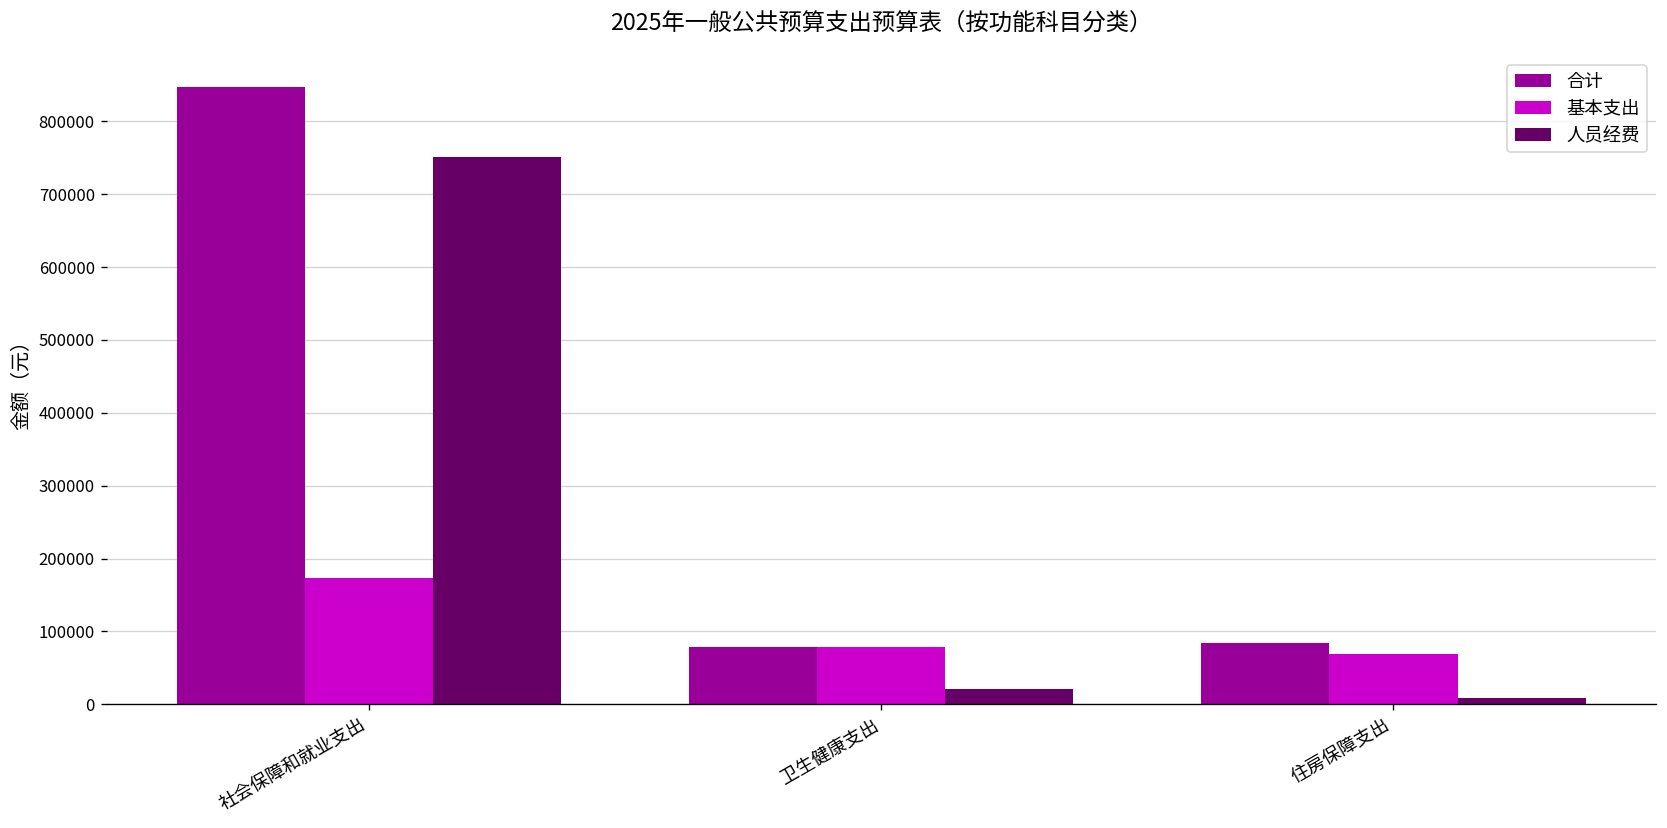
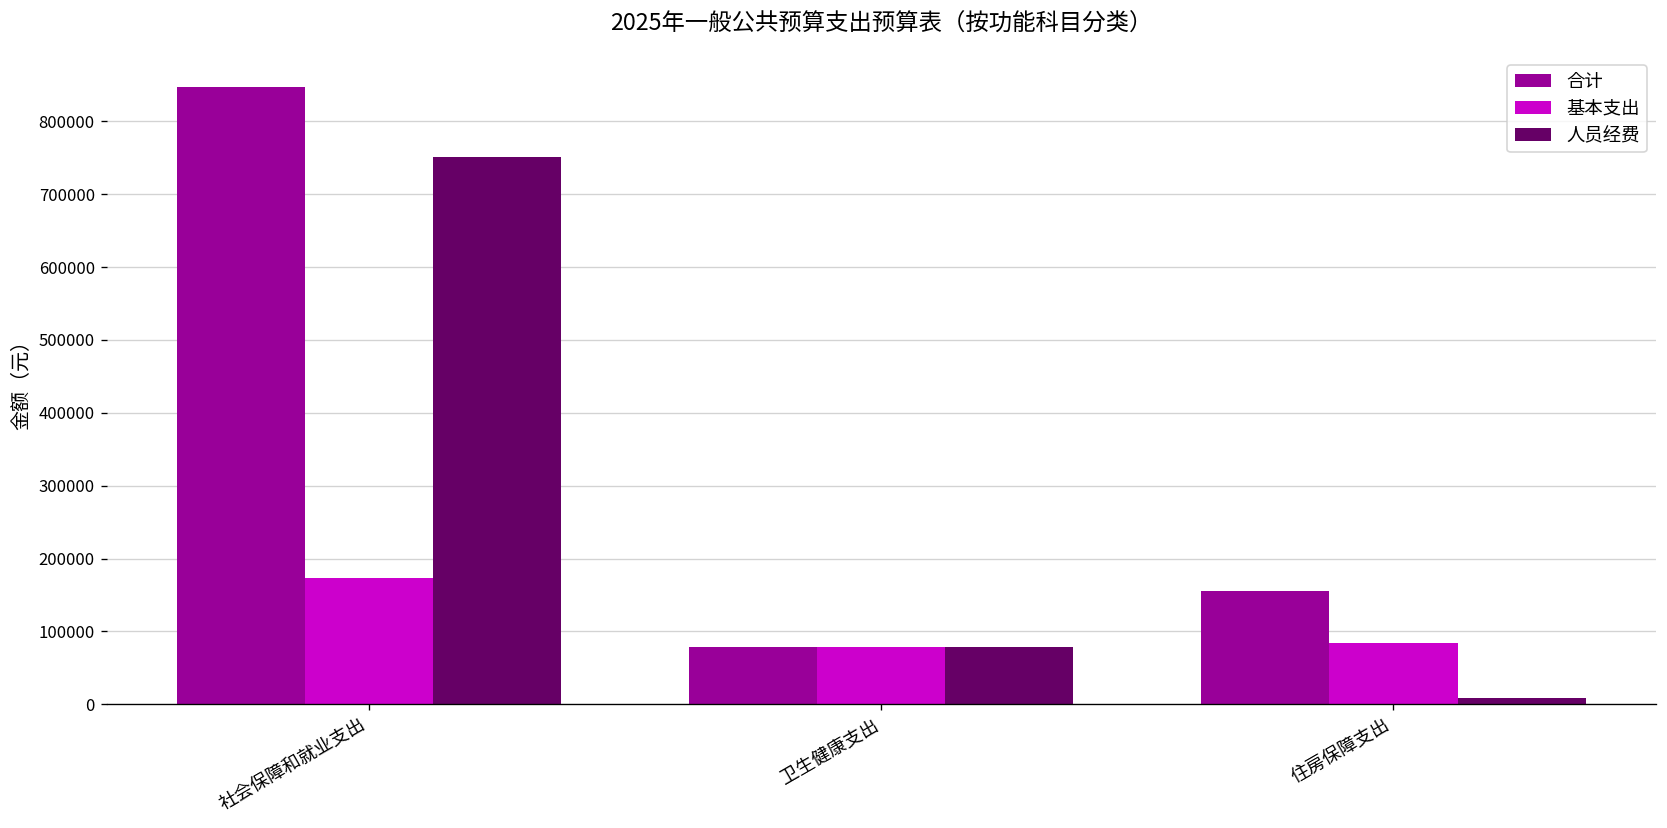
人员经费, 卫生健康支出: 20000 -> 80000
合计, 住房保障支出: 80000 -> 160000
基本支出, 住房保障支出: 70000 -> 80000
